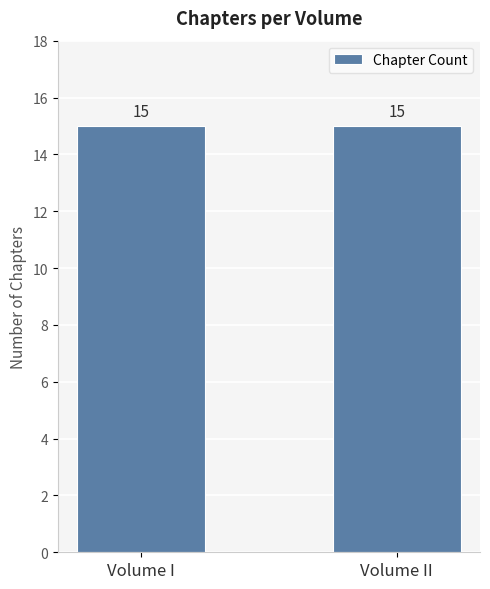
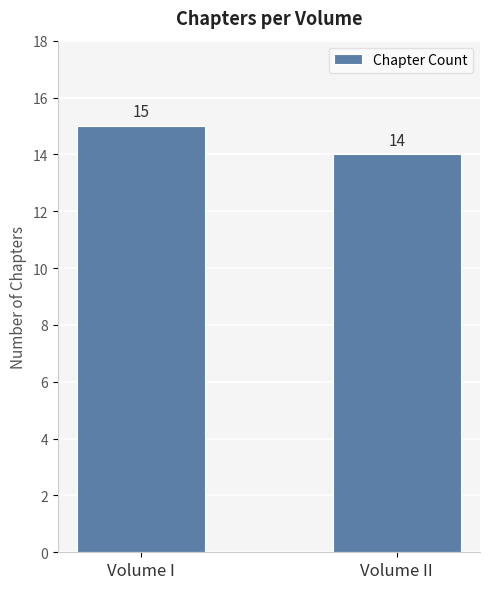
Volume II: 15 -> 14
